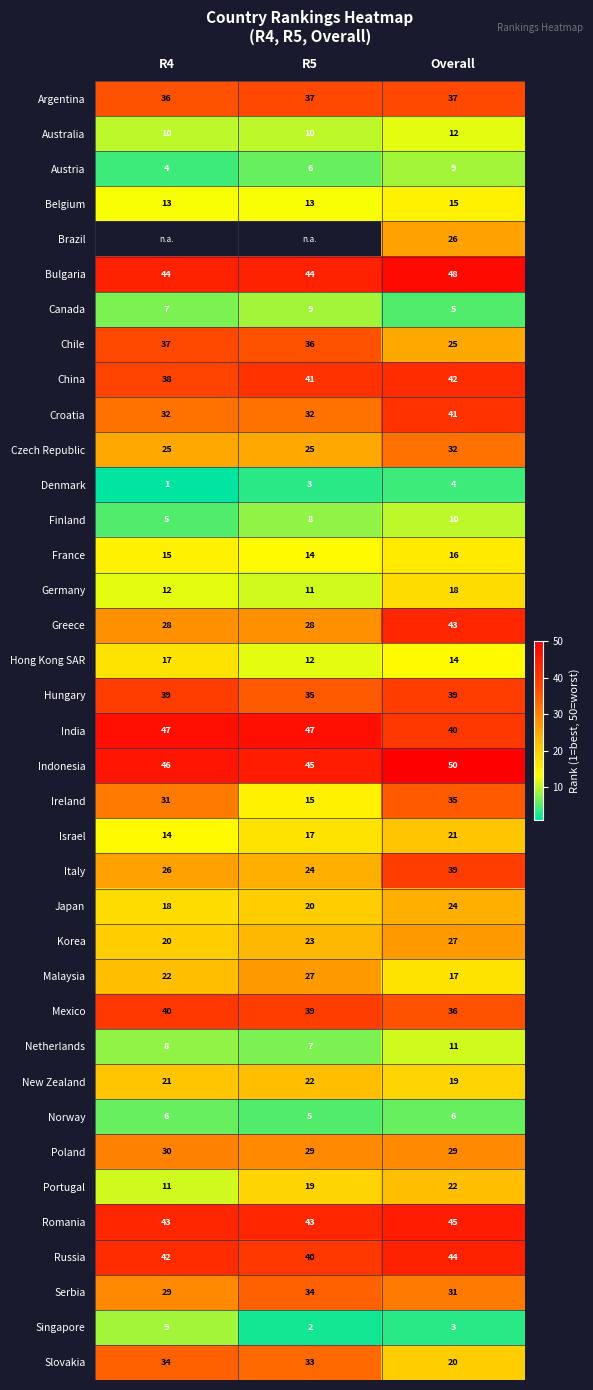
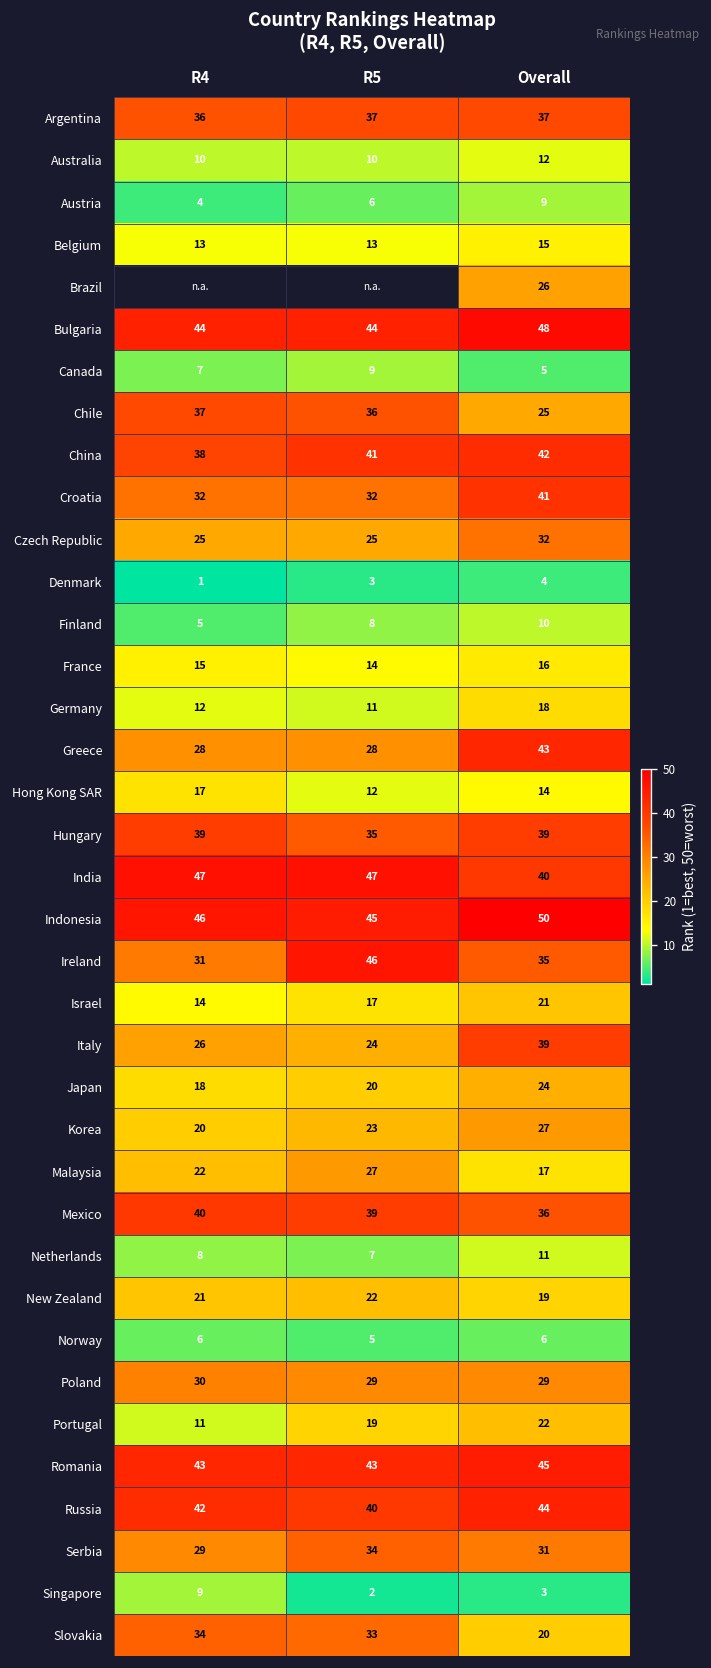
Ireland, R5: 15 -> 46
